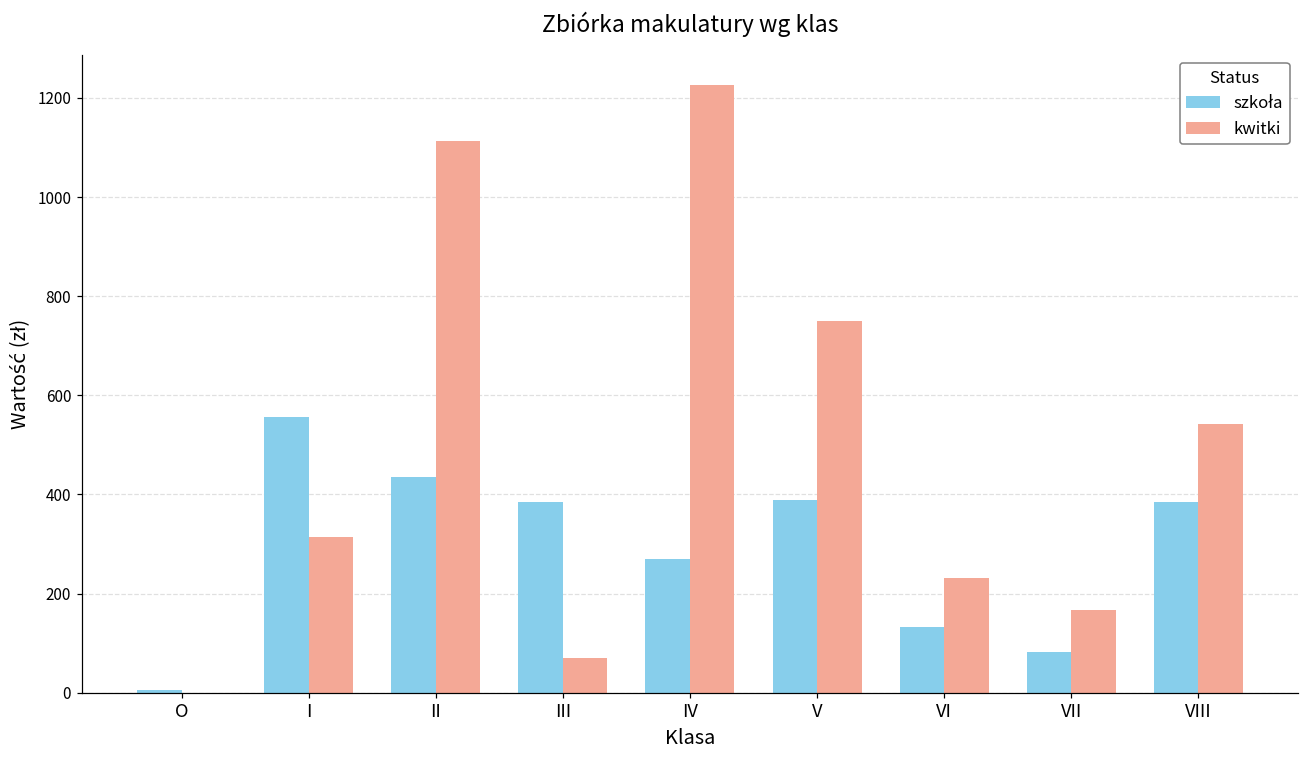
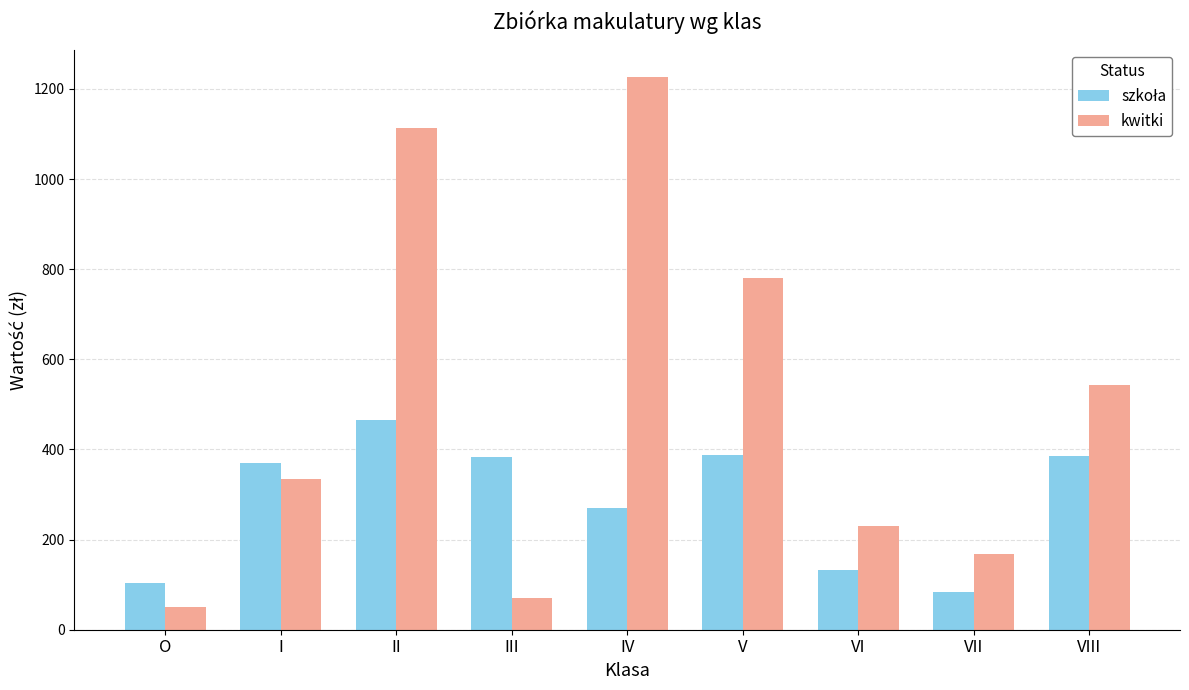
szkoła, O: 0 -> 100
kwitki, O: 0 -> 50
szkoła, I: 560 -> 370
kwitki, I: 310 -> 330
szkoła, II: 440 -> 470
kwitki, V: 750 -> 780
